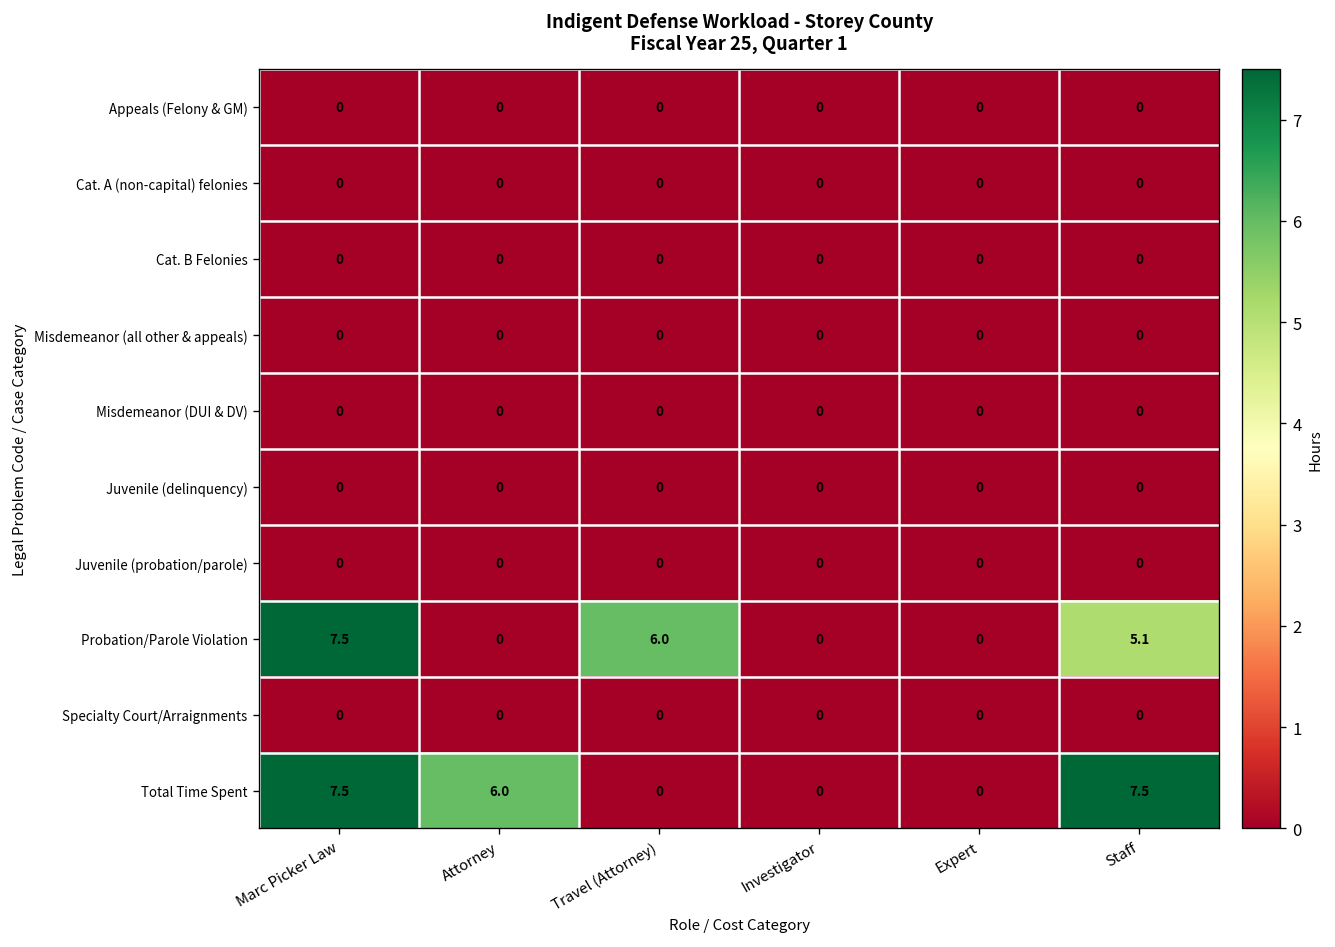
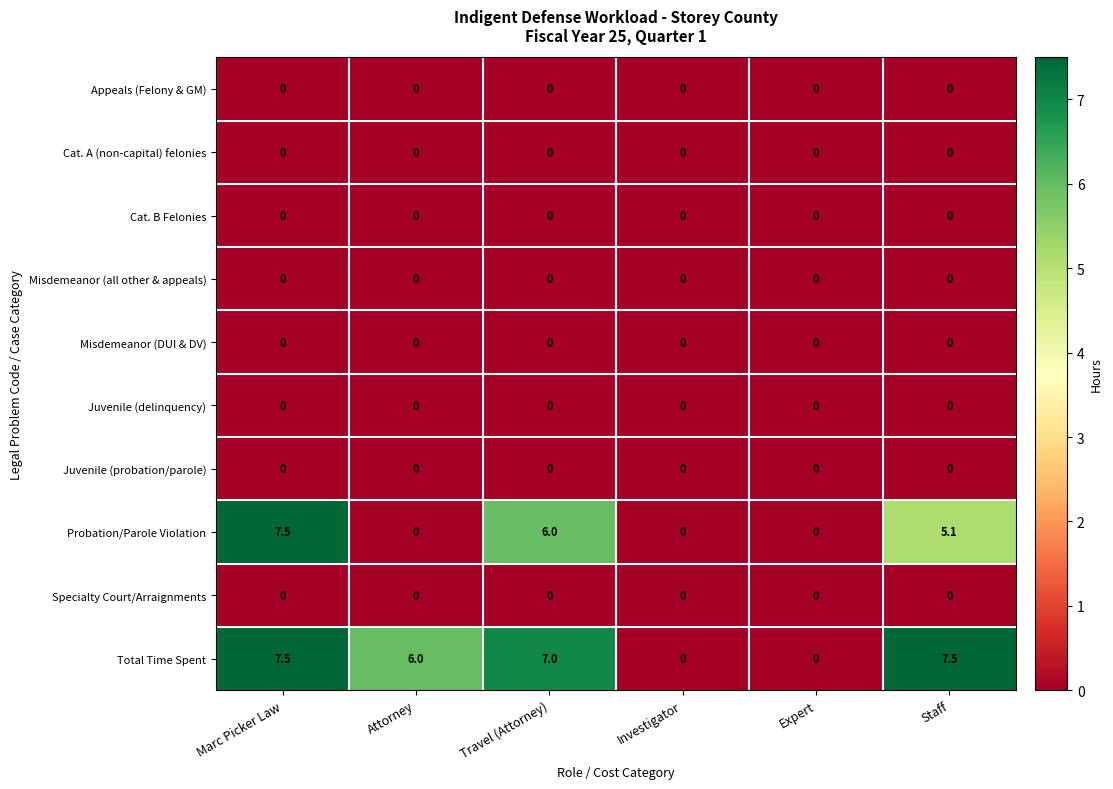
Total Time Spent, Travel (Attorney): 0 -> 7.0
